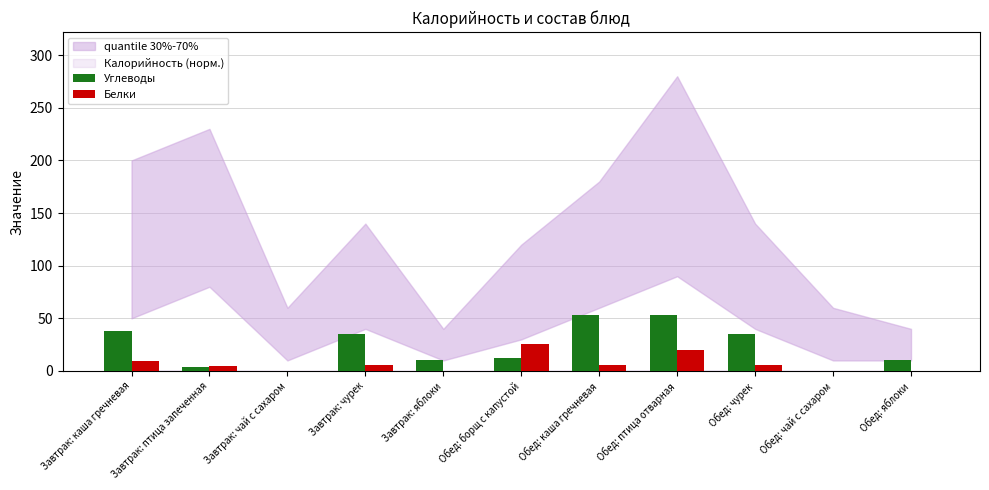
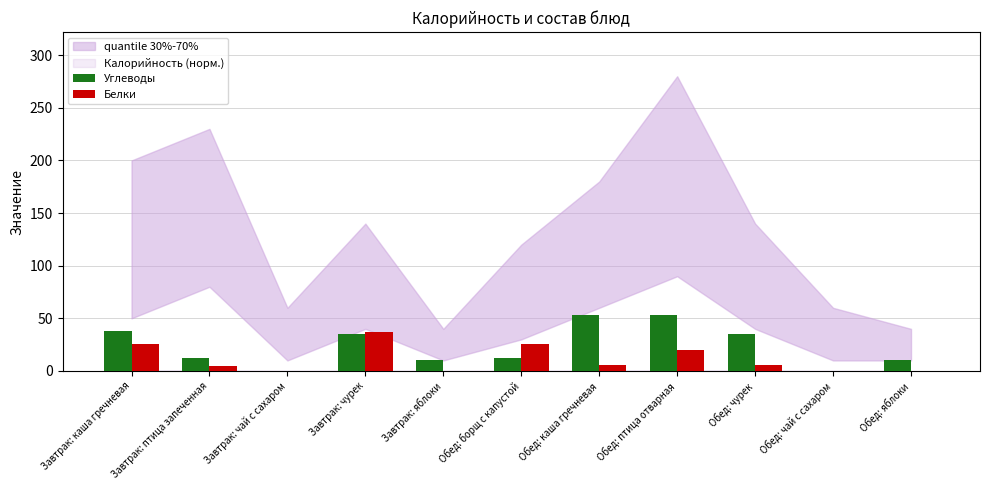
Белки, Завтрак: каша гречневая: 9 -> 26
Углеводы, Завтрак: птица запеченная: 4 -> 12
Белки, Завтрак: чурек: 6 -> 37
